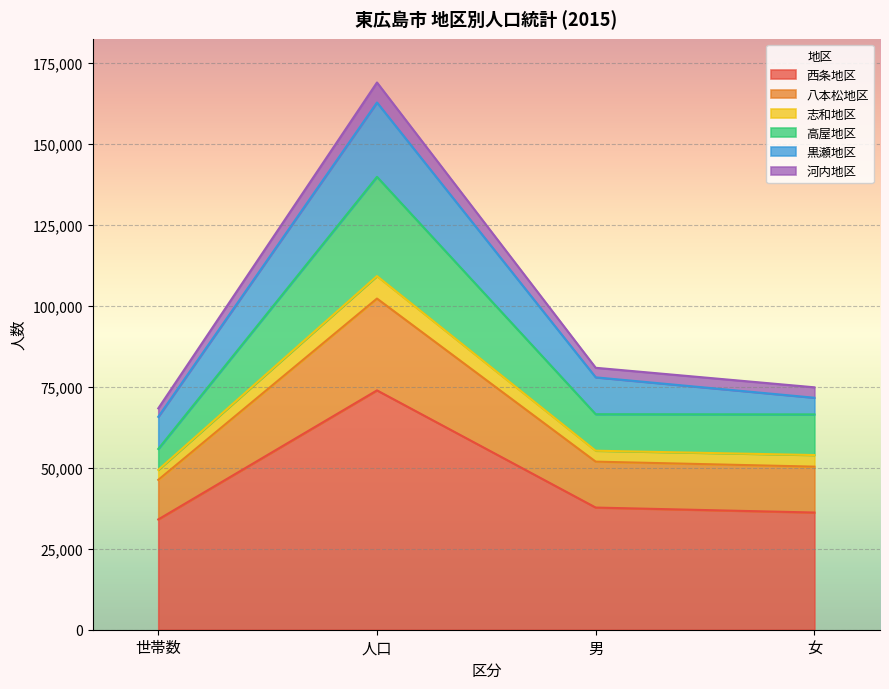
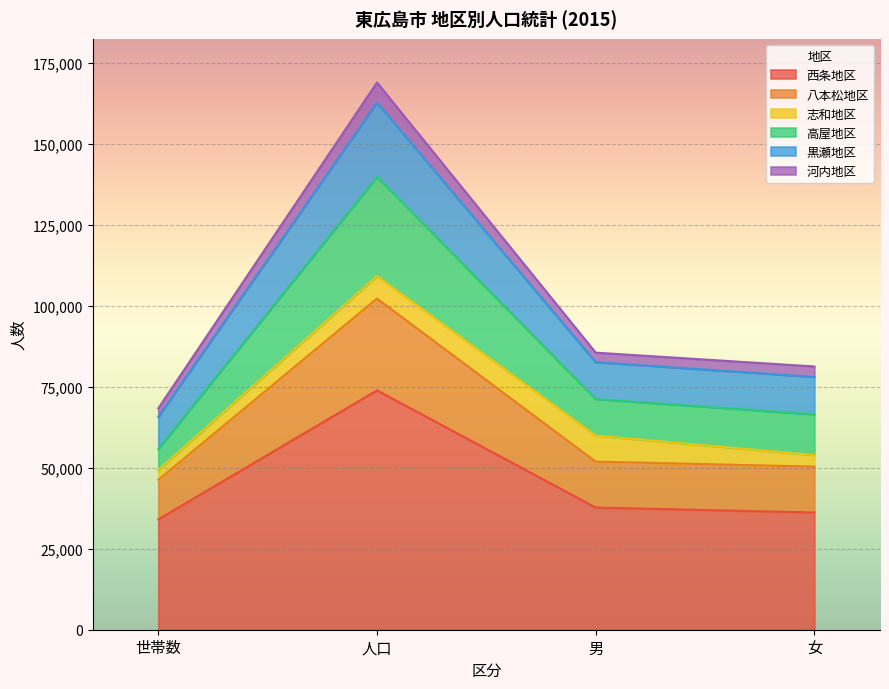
志和地区, 男: 3,000 -> 8,000
黒瀬地区, 女: 5,000 -> 12,000
